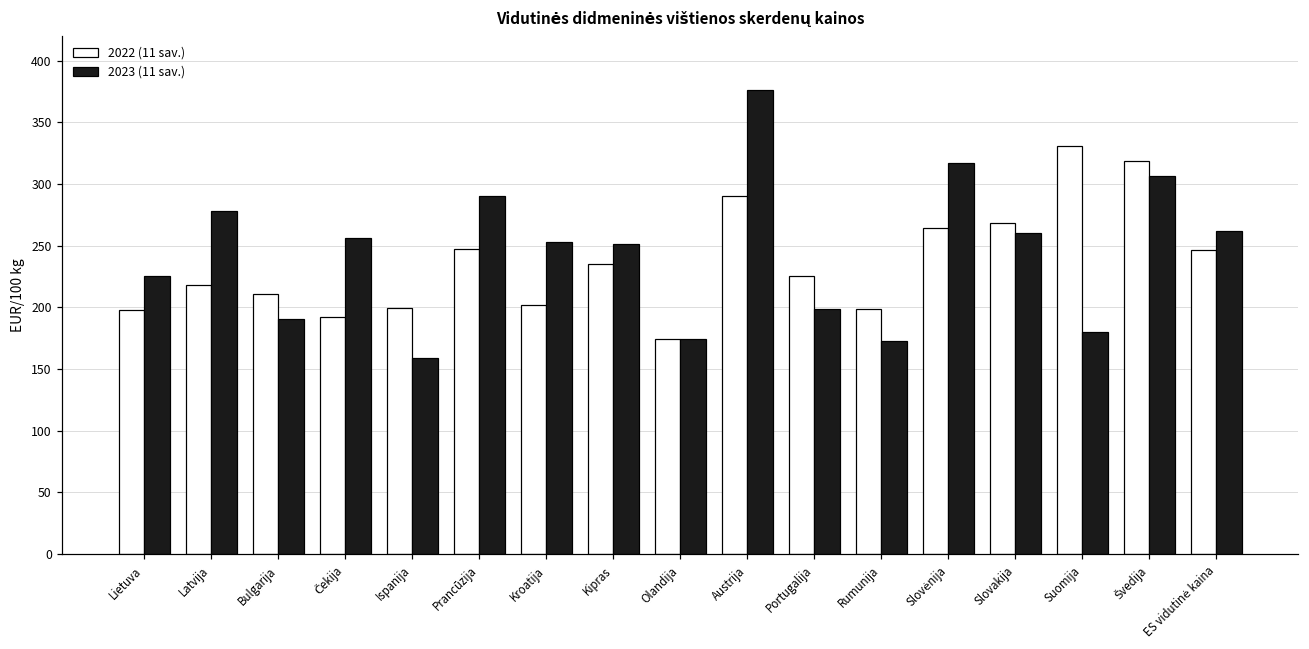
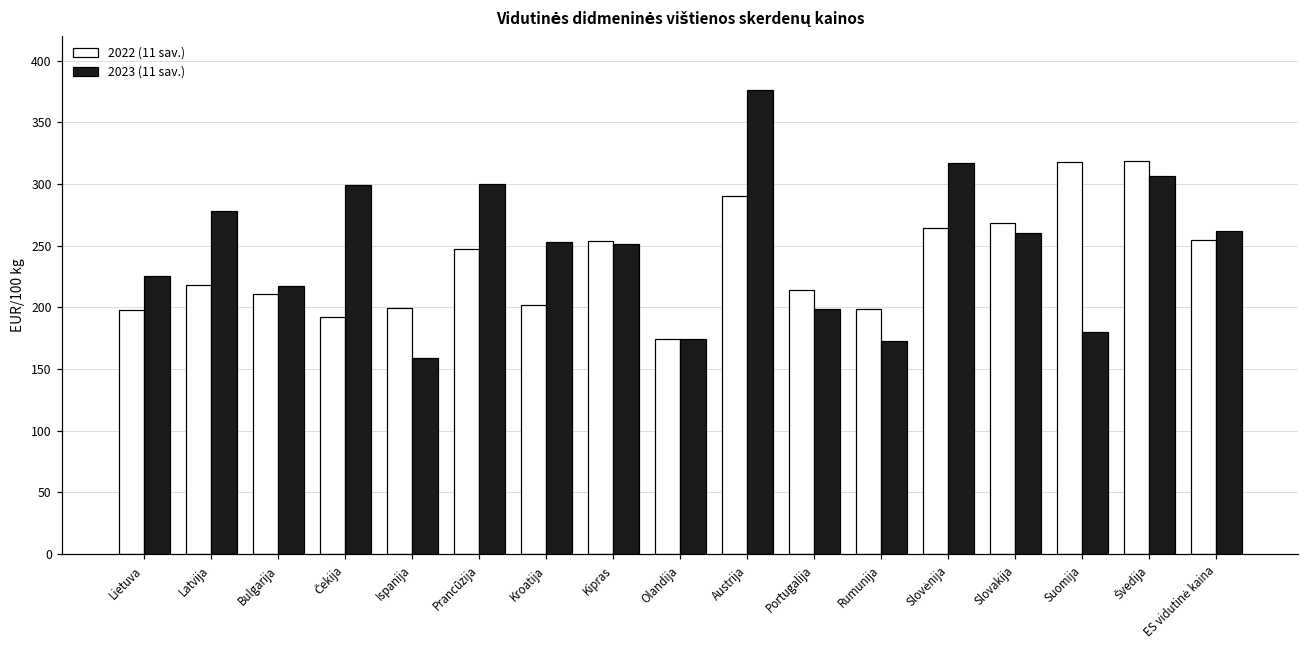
2023 (11 sav.), Bulgarija: 190 -> 217
2023 (11 sav.), Čekija: 256 -> 299
2023 (11 sav.), Prancūzija: 290 -> 300
2022 (11 sav.), Kipras: 235 -> 254
2022 (11 sav.), Portugalija: 225 -> 214
2022 (11 sav.), Suomija: 331 -> 318
2022 (11 sav.), ES vidutinė kaina: 247 -> 255
